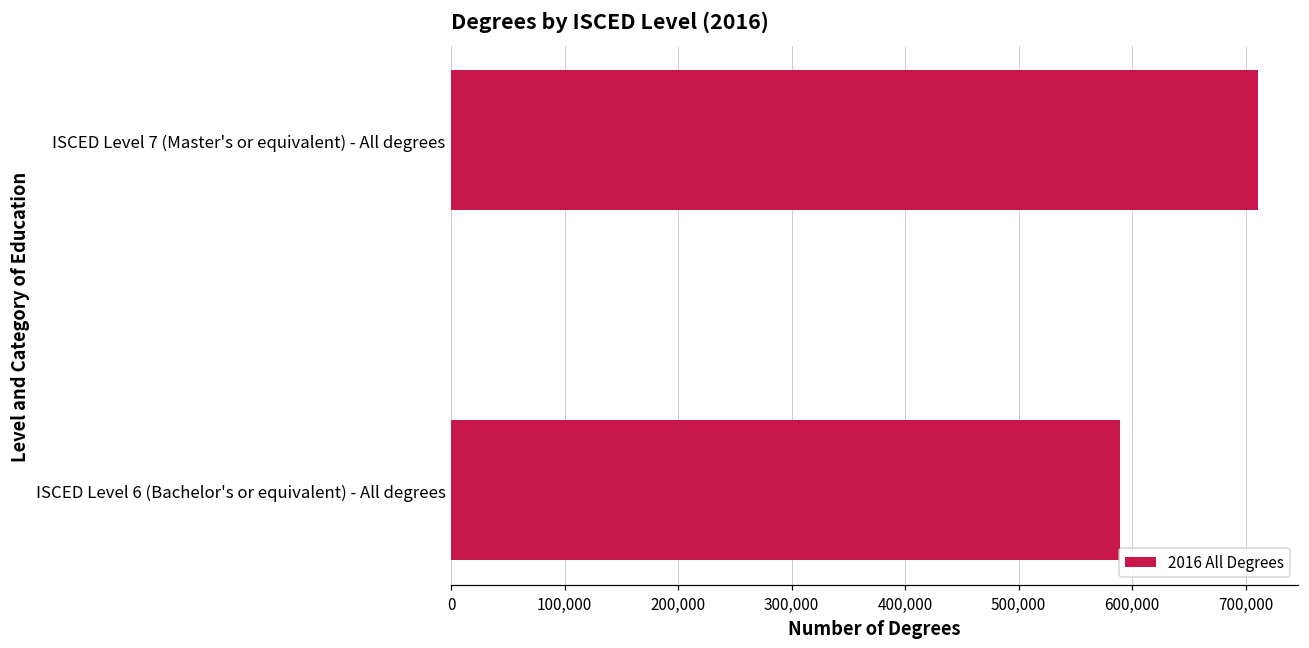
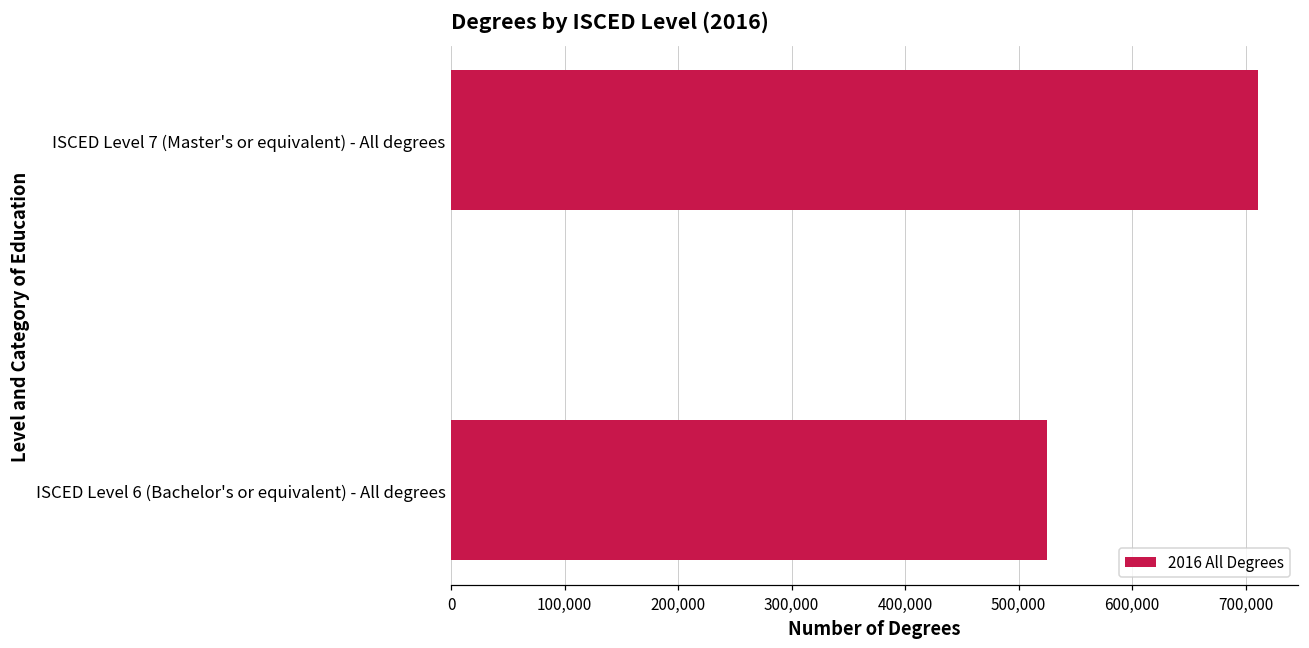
ISCED Level 6 (Bachelor's or equivalent) - All degrees: 590,000 -> 525,000
